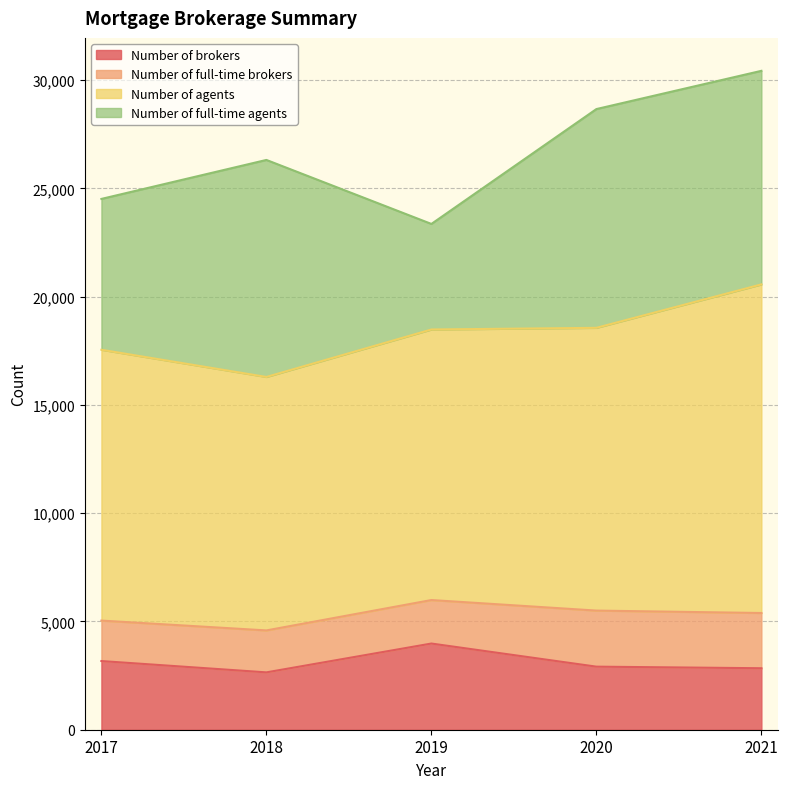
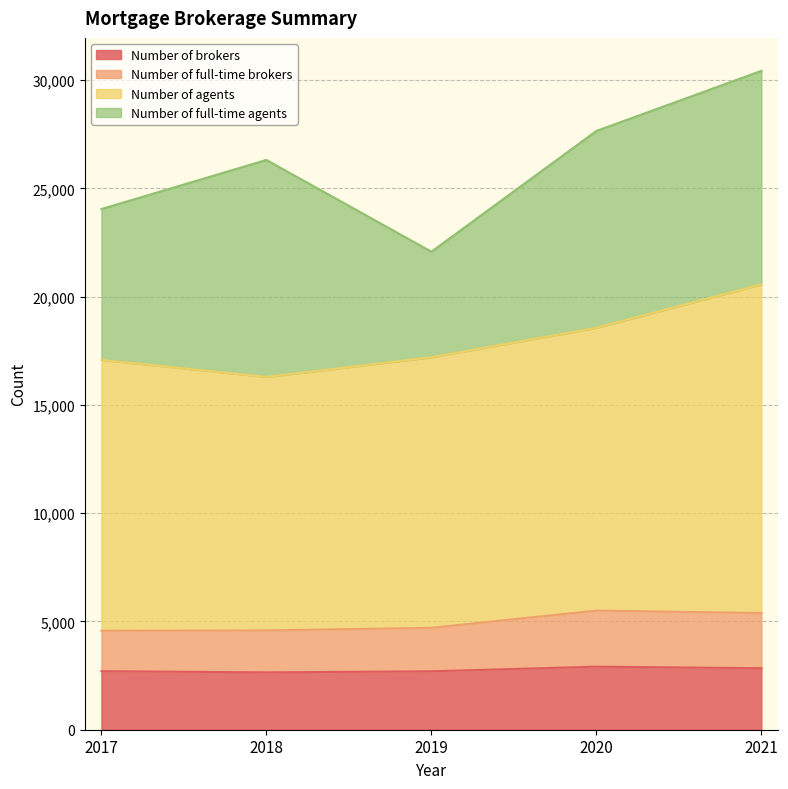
Number of brokers, 2017: 3,200 -> 2,700
Number of brokers, 2019: 4,000 -> 2,700
Number of full-time agents, 2020: 10,100 -> 9,100
